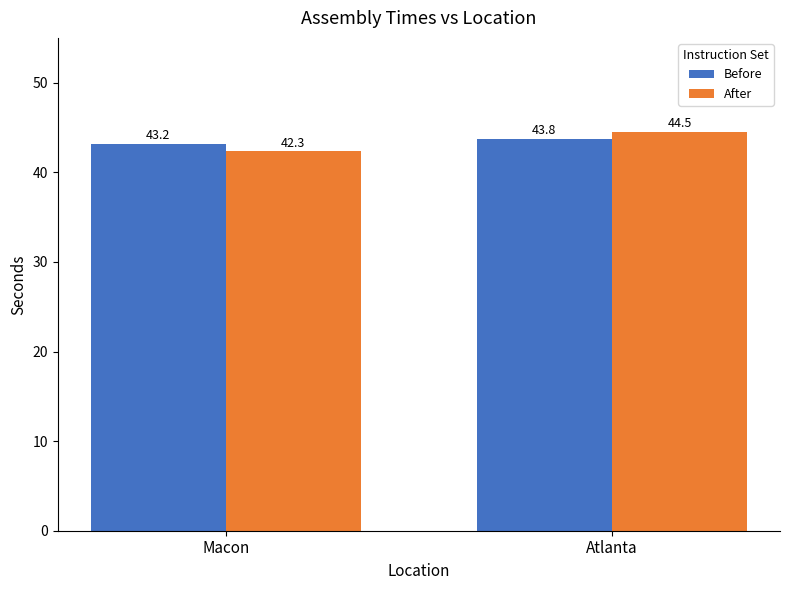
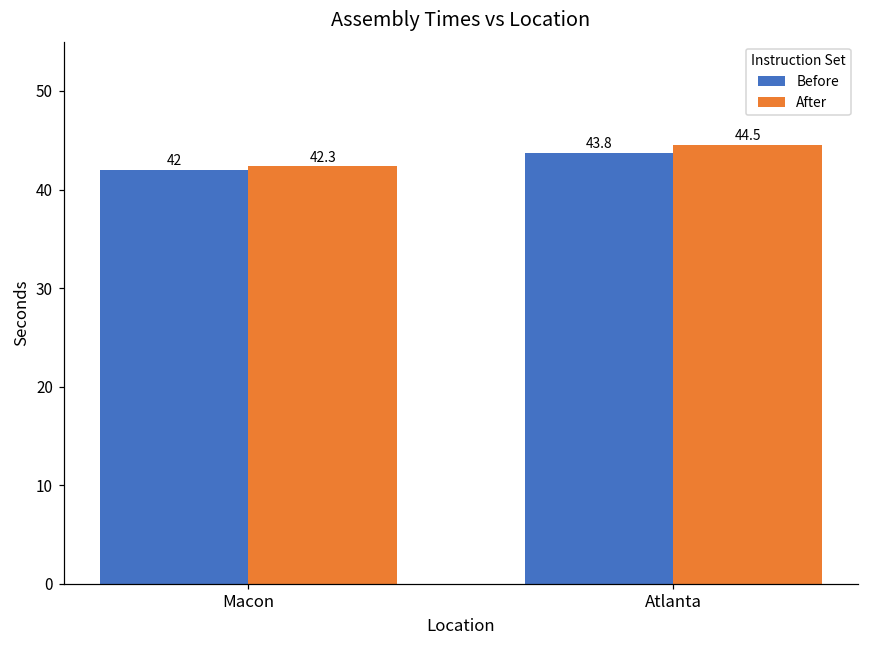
Before, Macon: 43.2 -> 42
